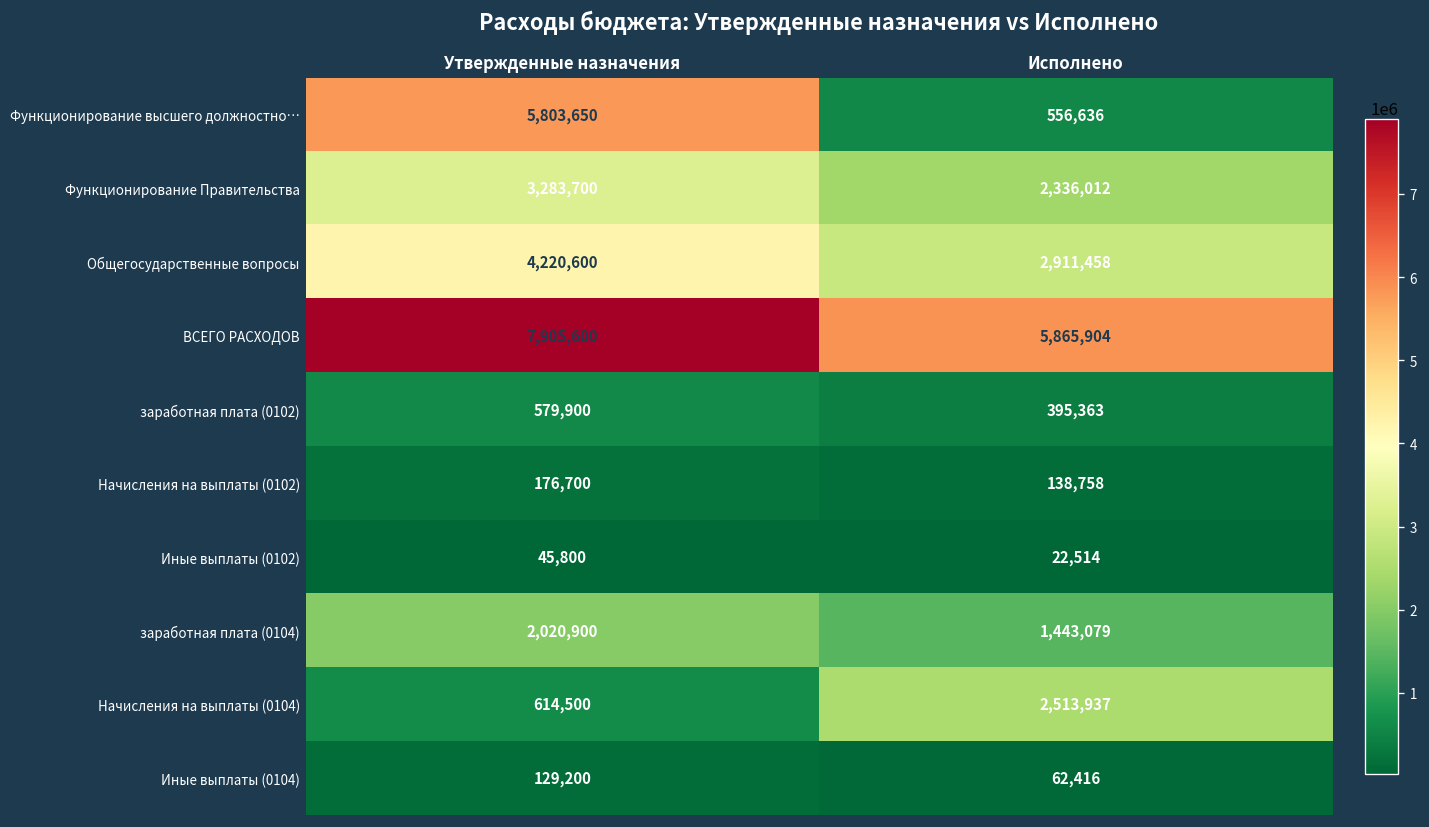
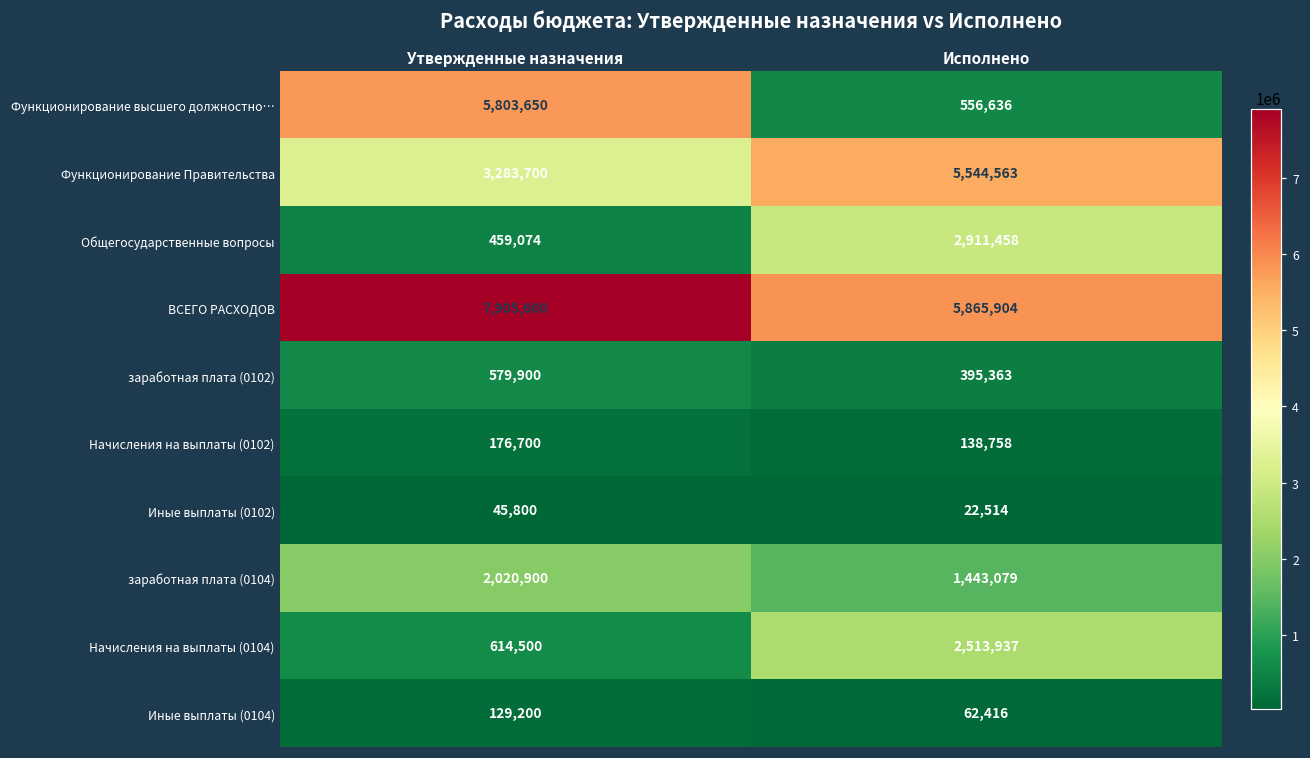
Функционирование Правительства, Исполнено: 2,336,012 -> 5,544,563
Общегосударственные вопросы, Утвержденные назначения: 4,220,600 -> 459,074
